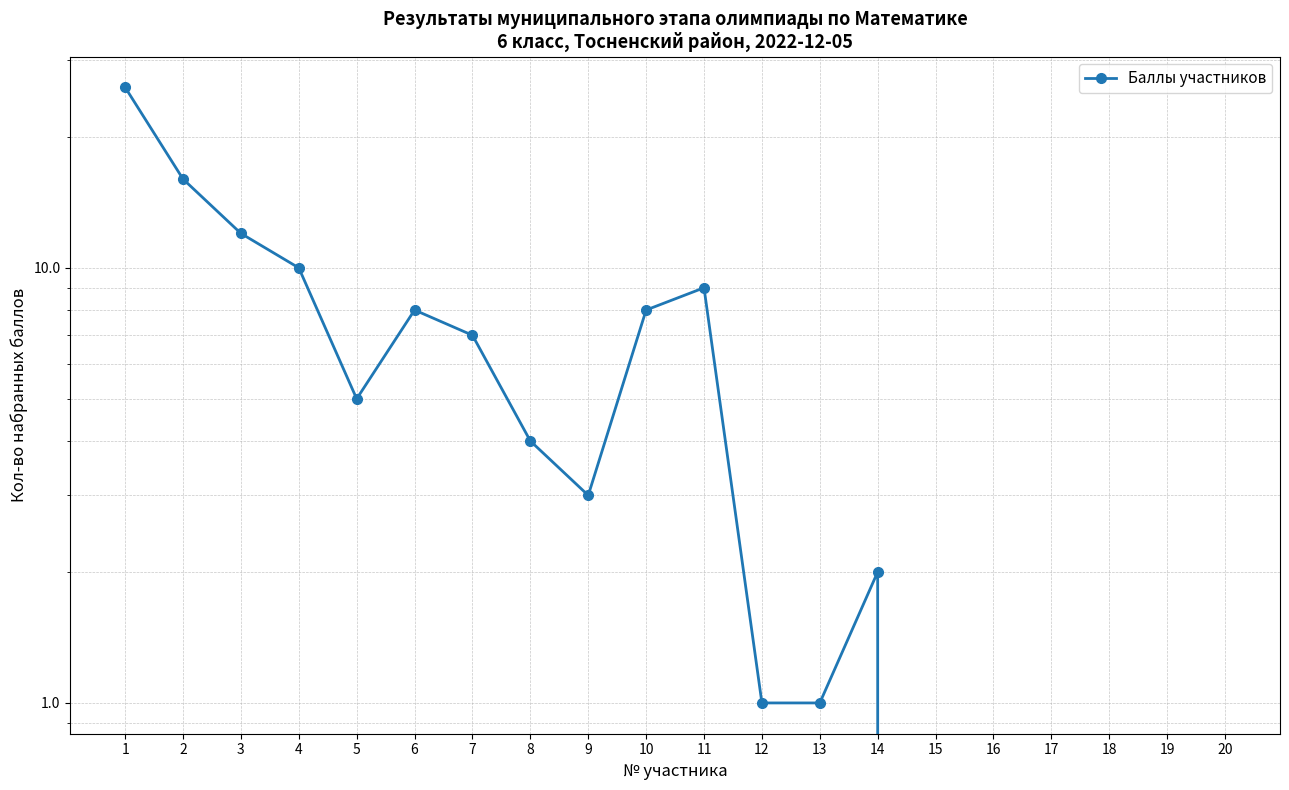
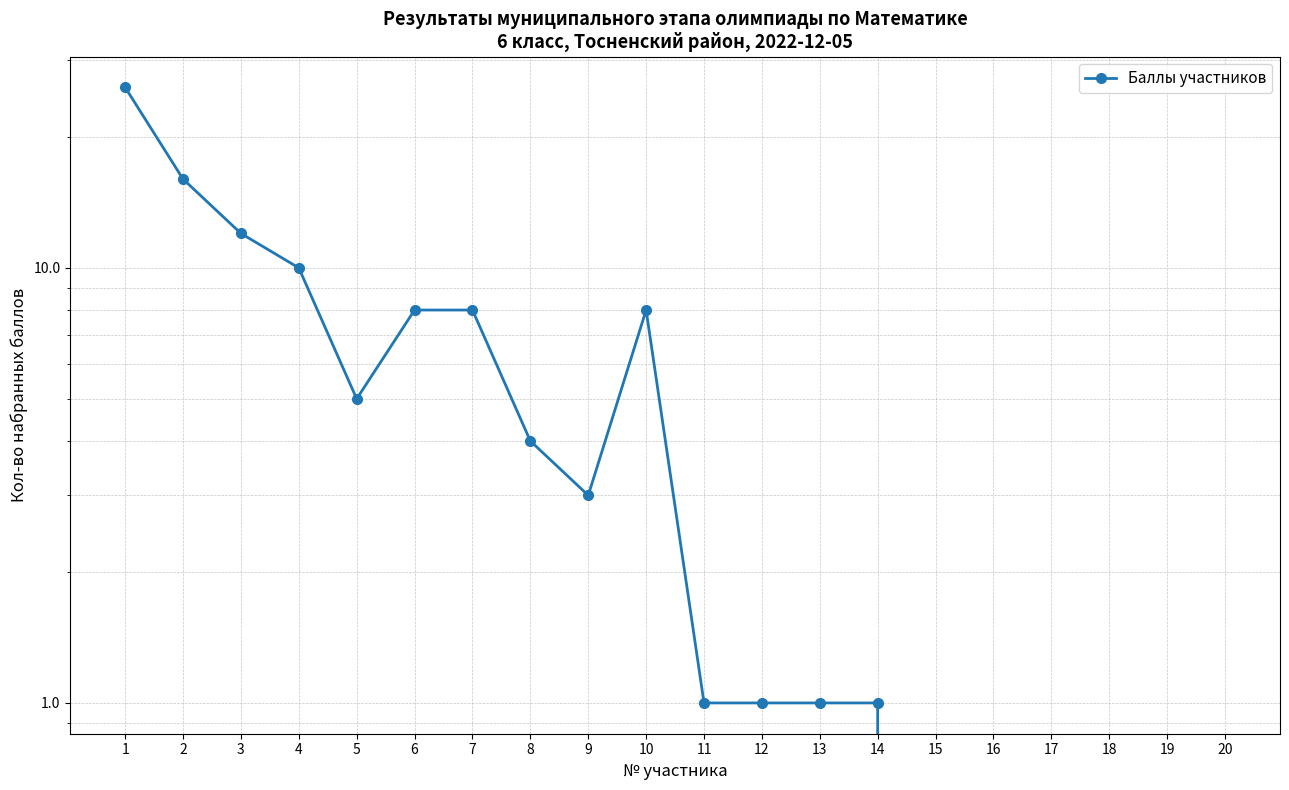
7: 7 -> 8
11: 9 -> 1
14: 2 -> 1
